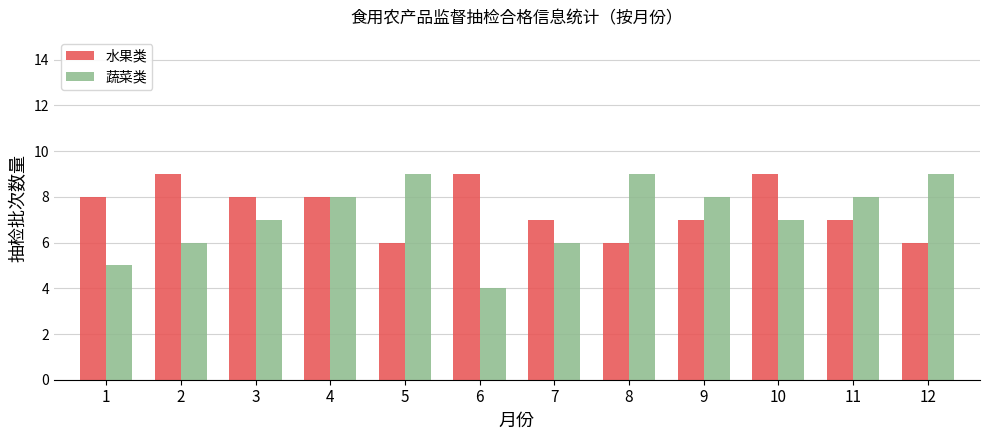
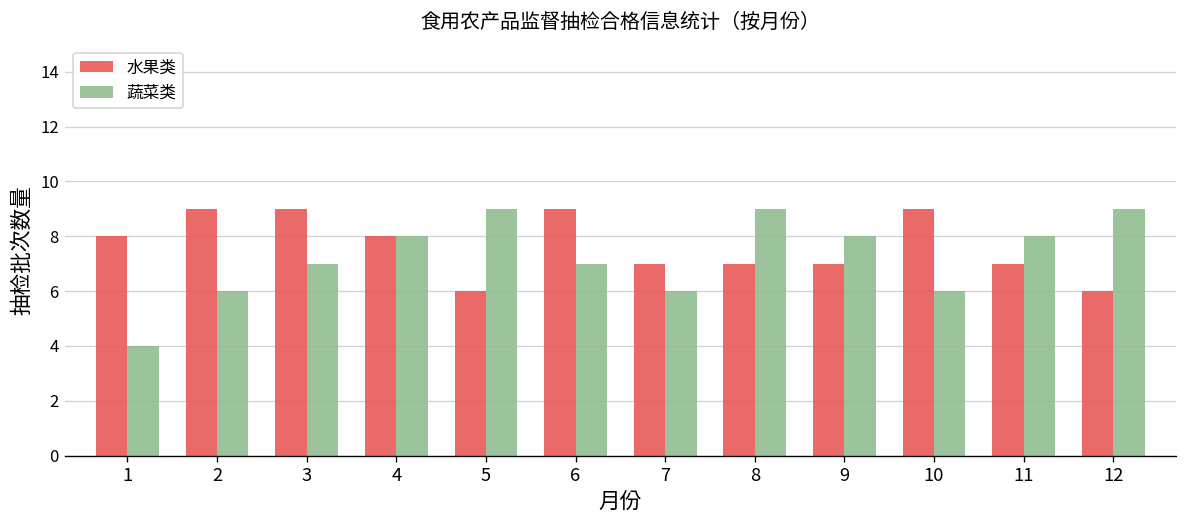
蔬菜类, 1: 5 -> 4
水果类, 3: 8 -> 9
蔬菜类, 6: 4 -> 7
水果类, 8: 6 -> 7
蔬菜类, 10: 7 -> 6
